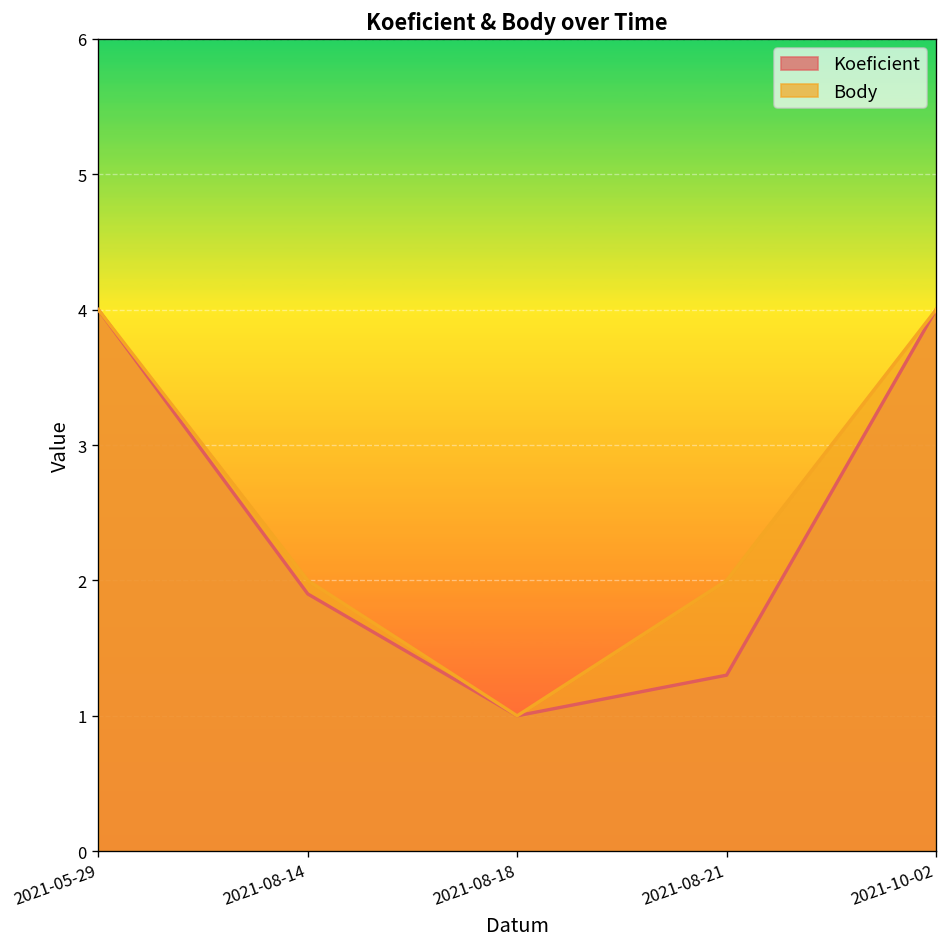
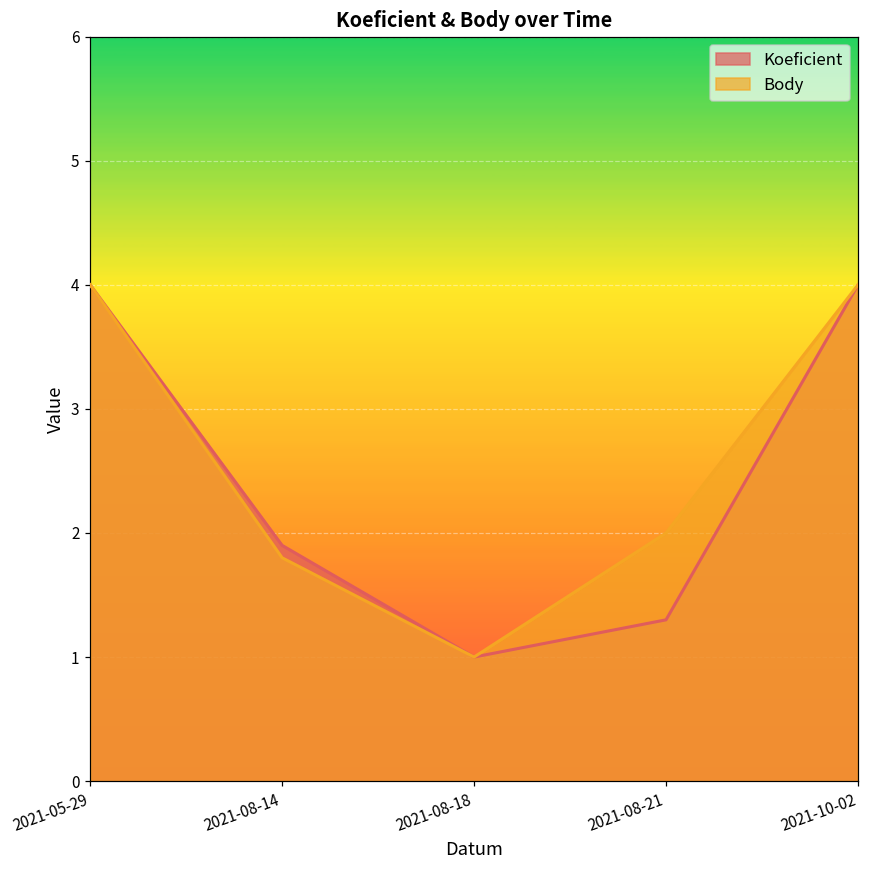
Body, 2021-08-14: 2.0 -> 1.8
